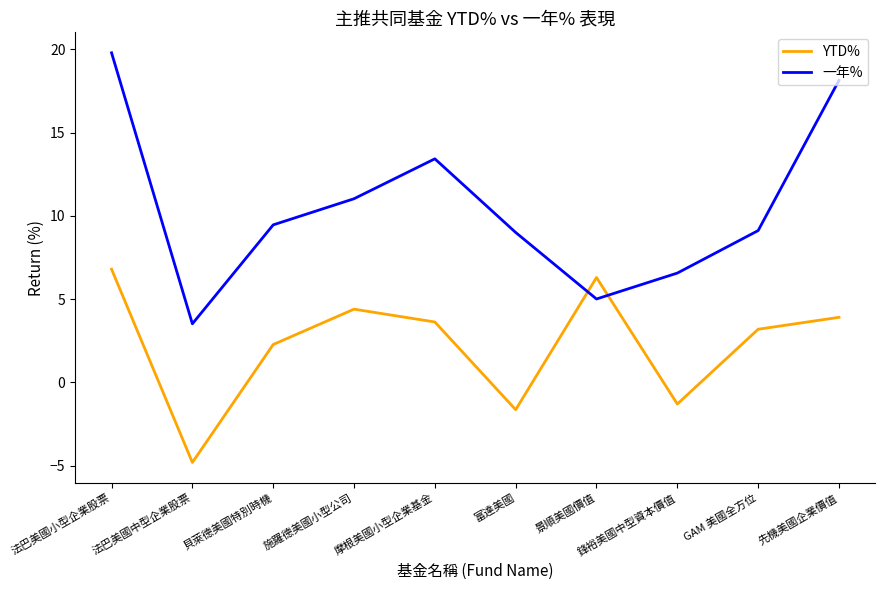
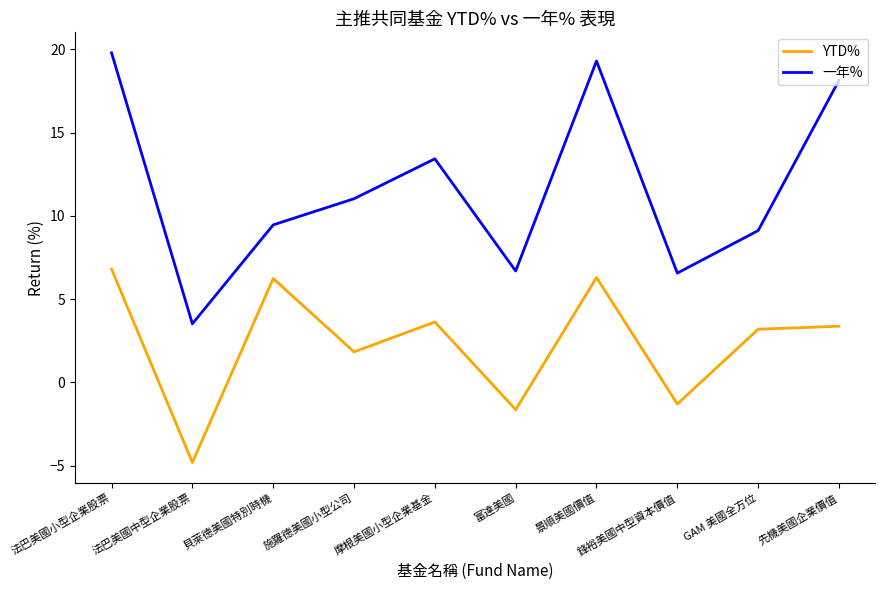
YTD%, 貝萊德美國特別時機: 2.3 -> 6.2
YTD%, 施羅德美國小型公司: 4.4 -> 1.8
一年%, 富達美國: 9.0 -> 6.7
一年%, 景順美國價值: 5.0 -> 19.3
YTD%, 先機美國企業價值: 3.9 -> 3.4
